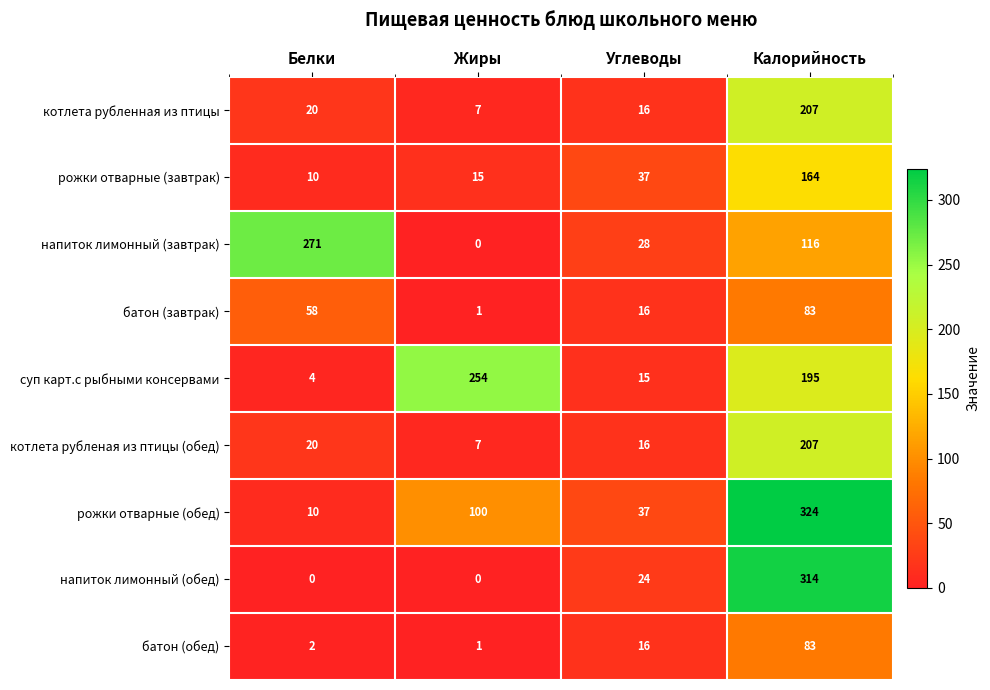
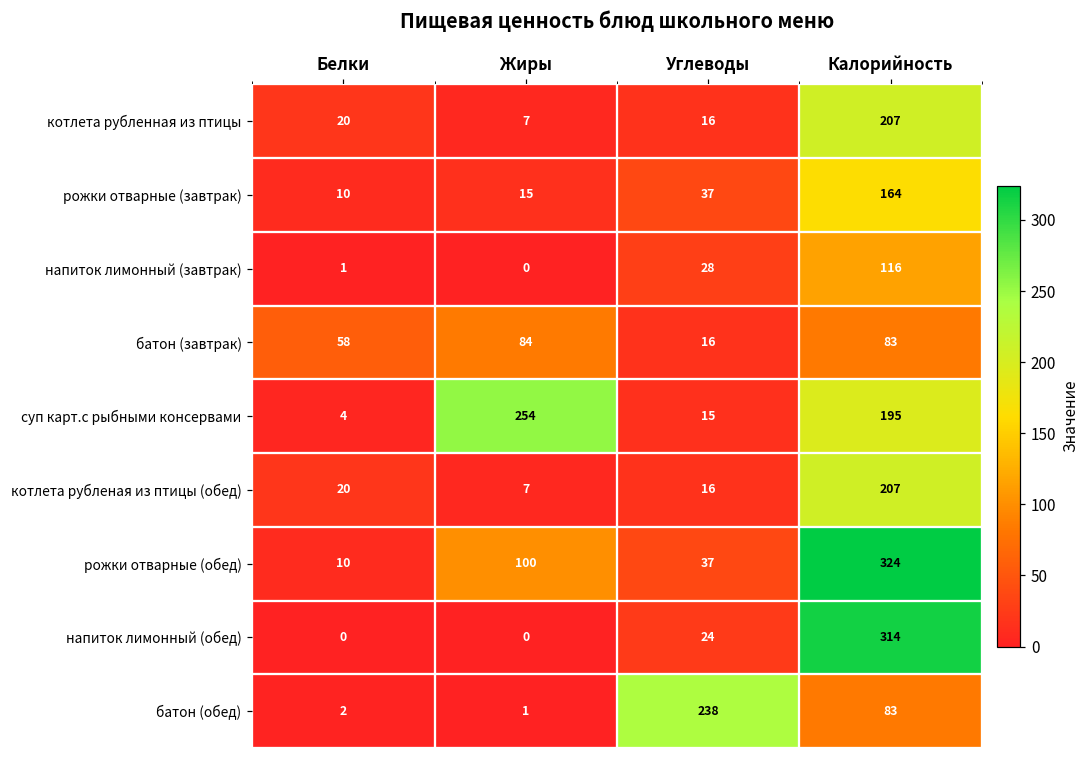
напиток лимонный (завтрак), Белки: 271 -> 1
батон (завтрак), Жиры: 1 -> 84
батон (обед), Углеводы: 16 -> 238
